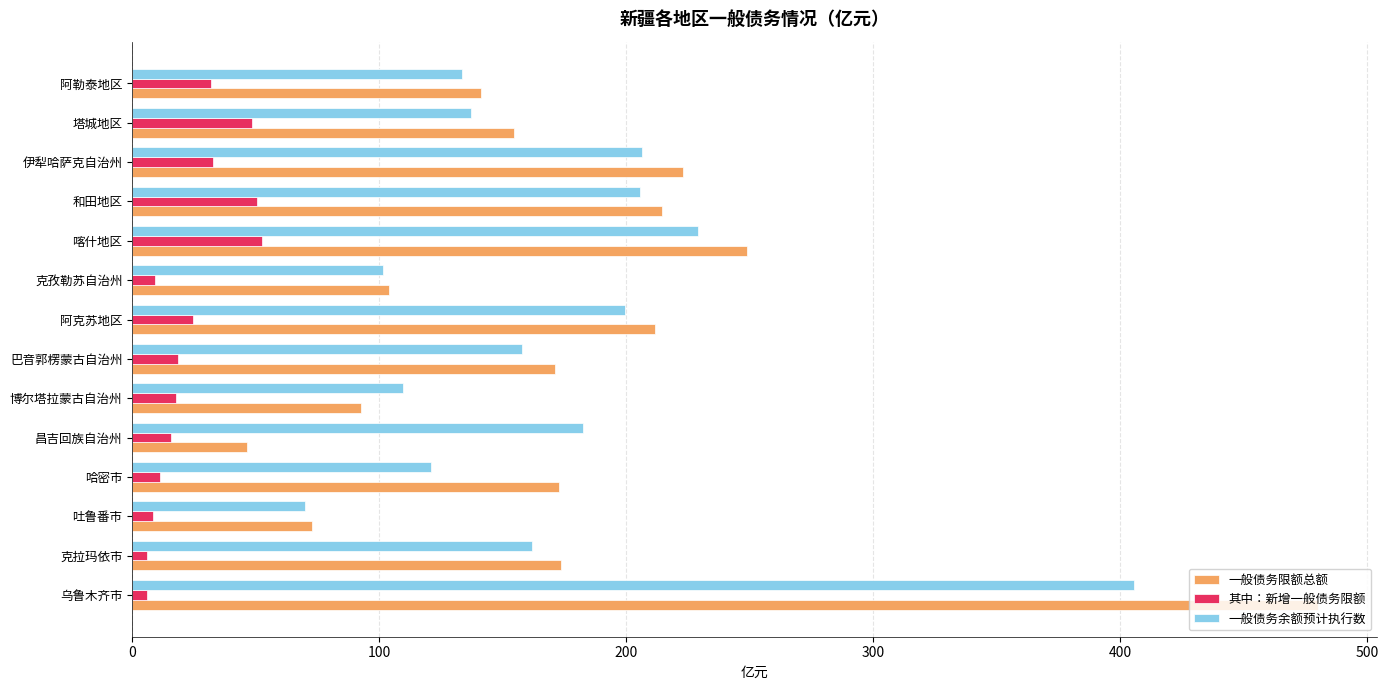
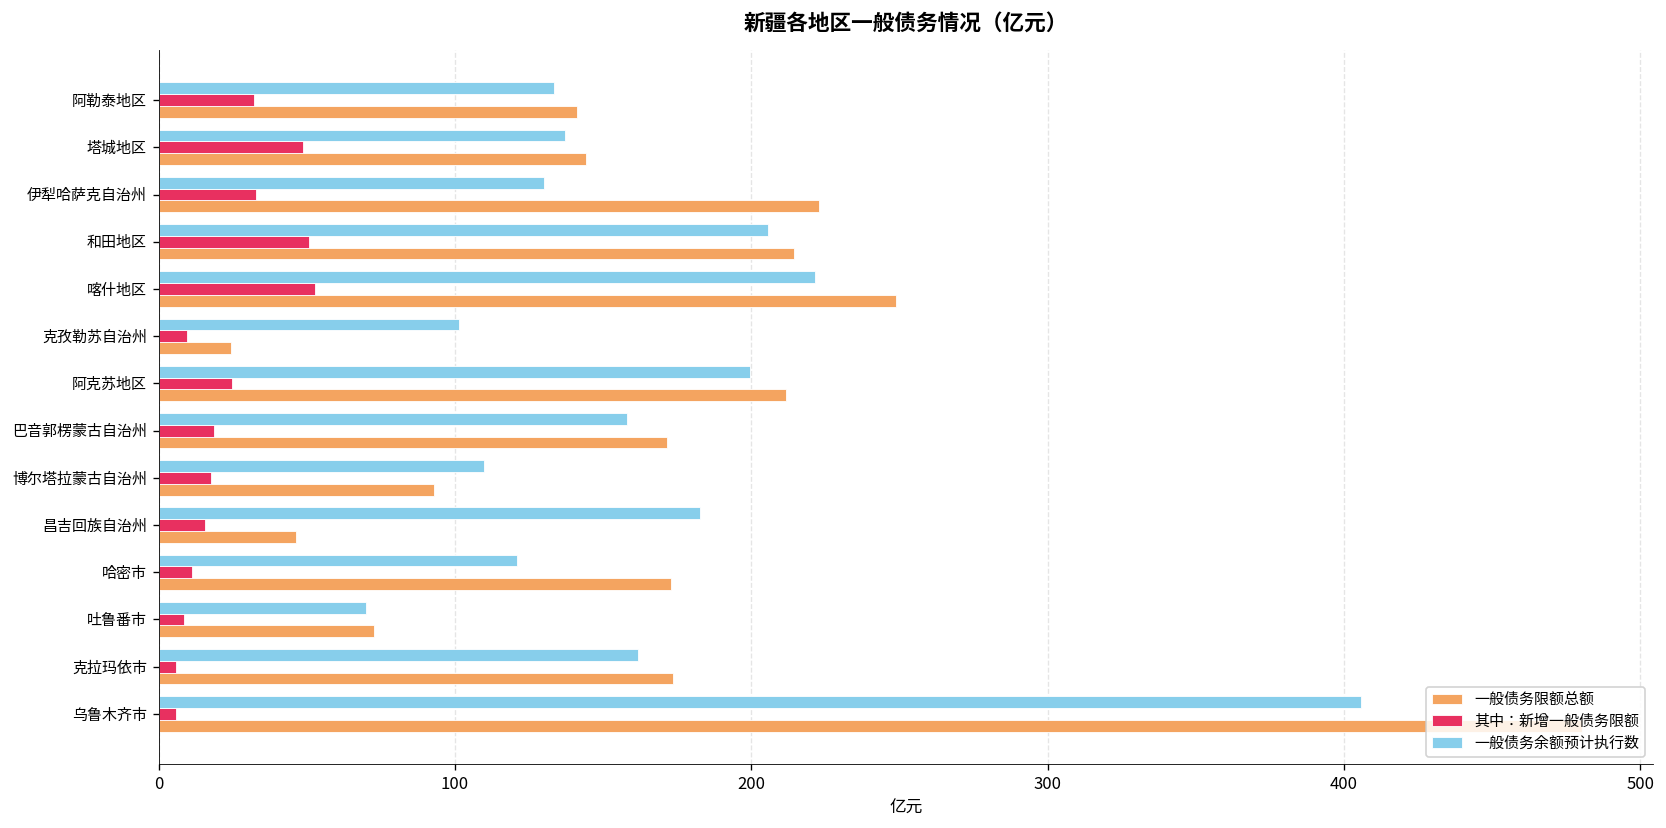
一般债务限额总额, 塔城地区: 154 -> 144
一般债务余额预计执行数, 伊犁哈萨克自治州: 206 -> 130
一般债务余额预计执行数, 喀什地区: 229 -> 221
一般债务限额总额, 克孜勒苏自治州: 104 -> 25
